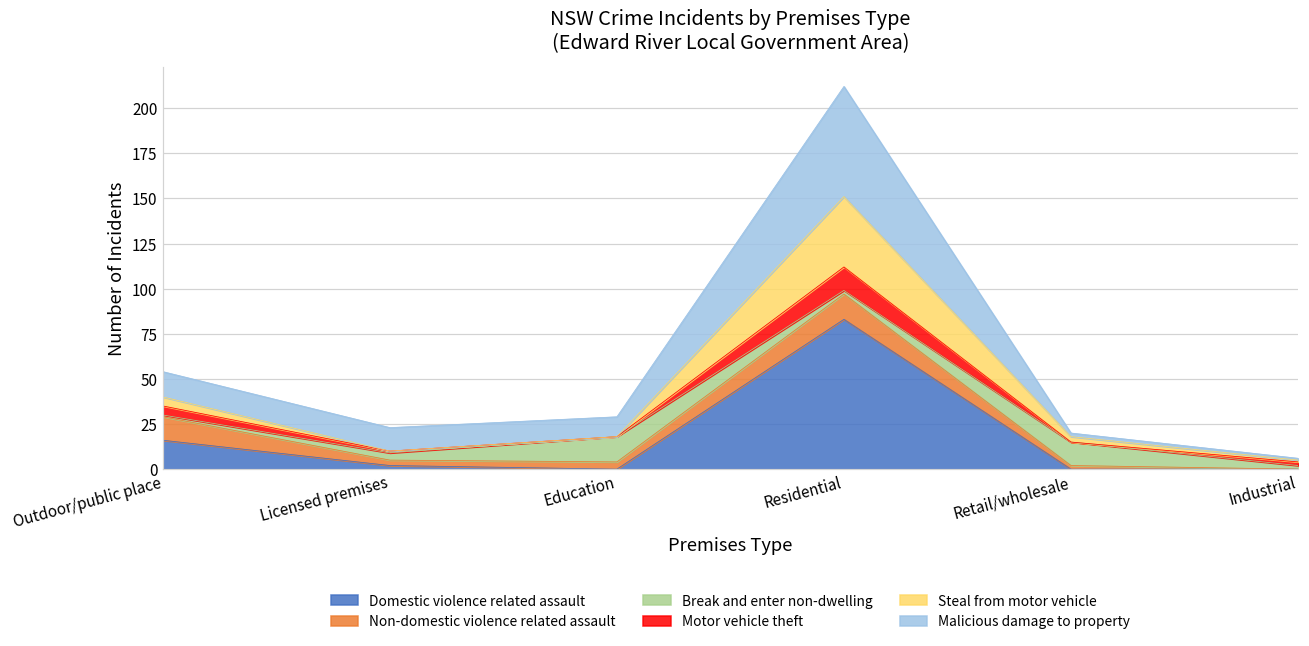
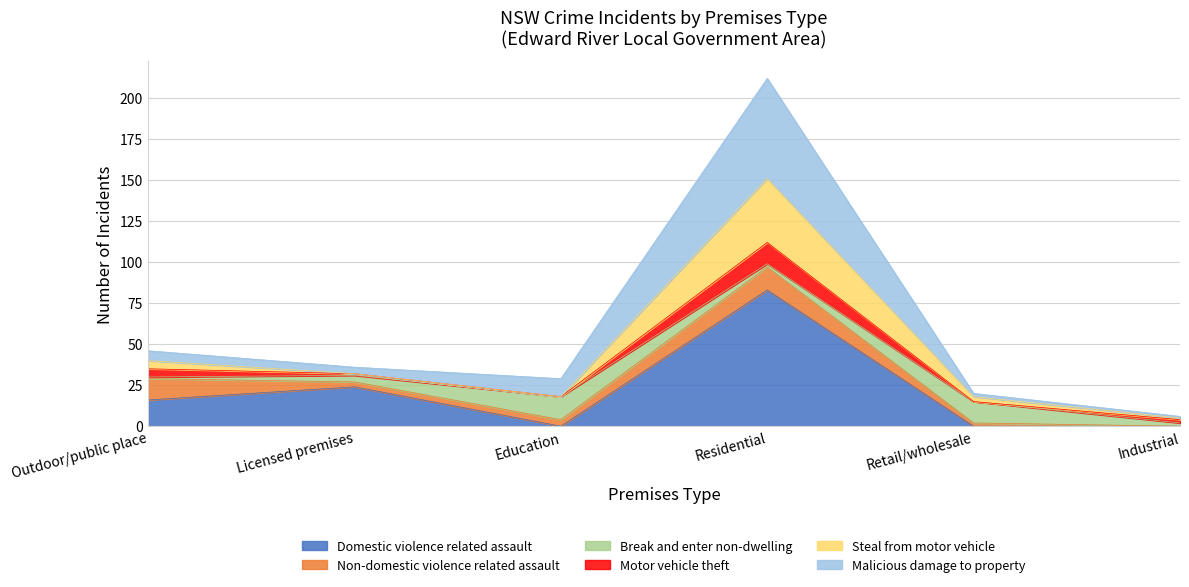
Malicious damage to property, Outdoor/public place: 14 -> 6
Domestic violence related assault, Licensed premises: 2 -> 24
Malicious damage to property, Licensed premises: 13 -> 4
